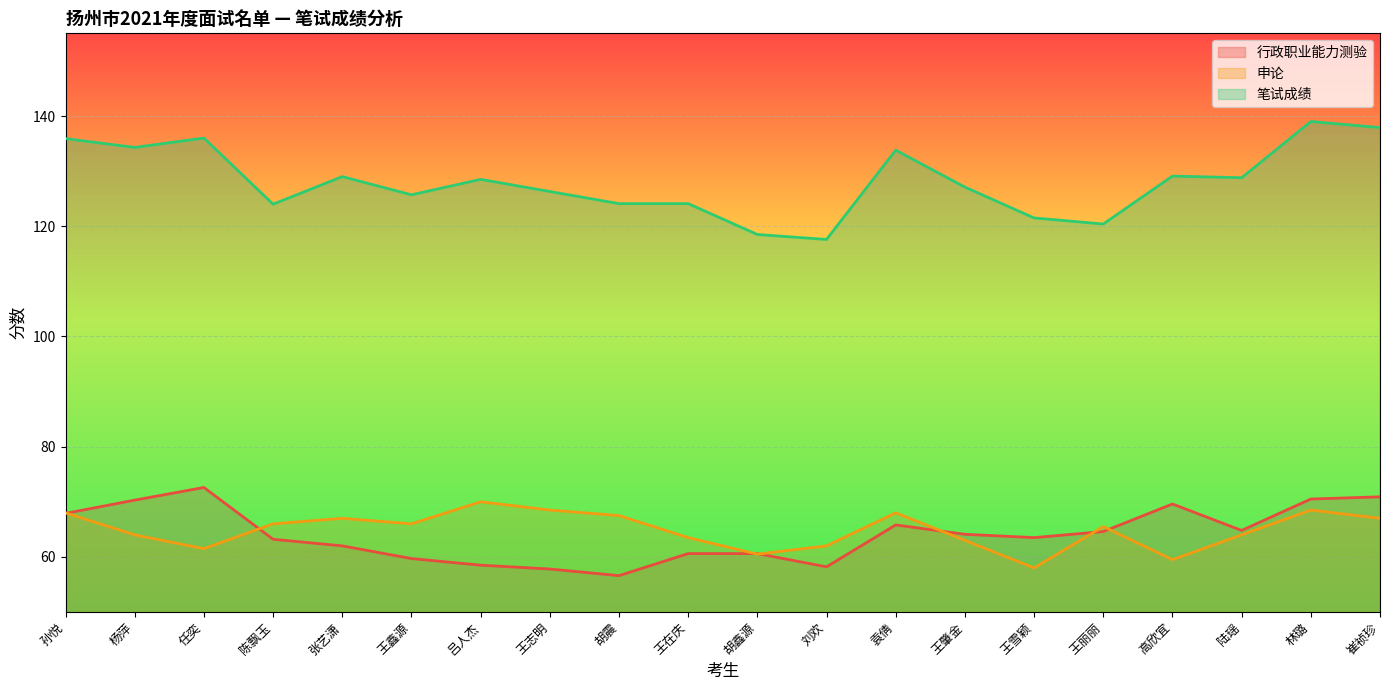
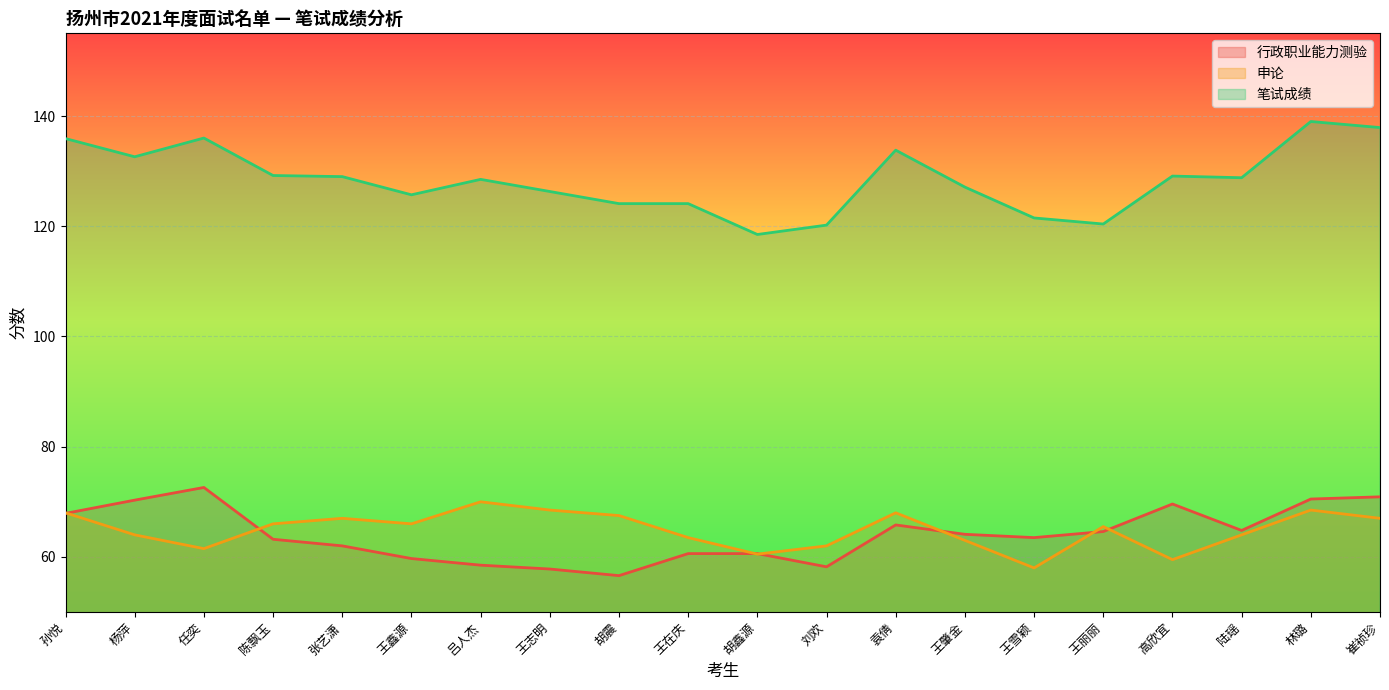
笔试成绩, 杨萍: 134 -> 133
笔试成绩, 陈飘玉: 124 -> 129
笔试成绩, 刘欢: 118 -> 120
